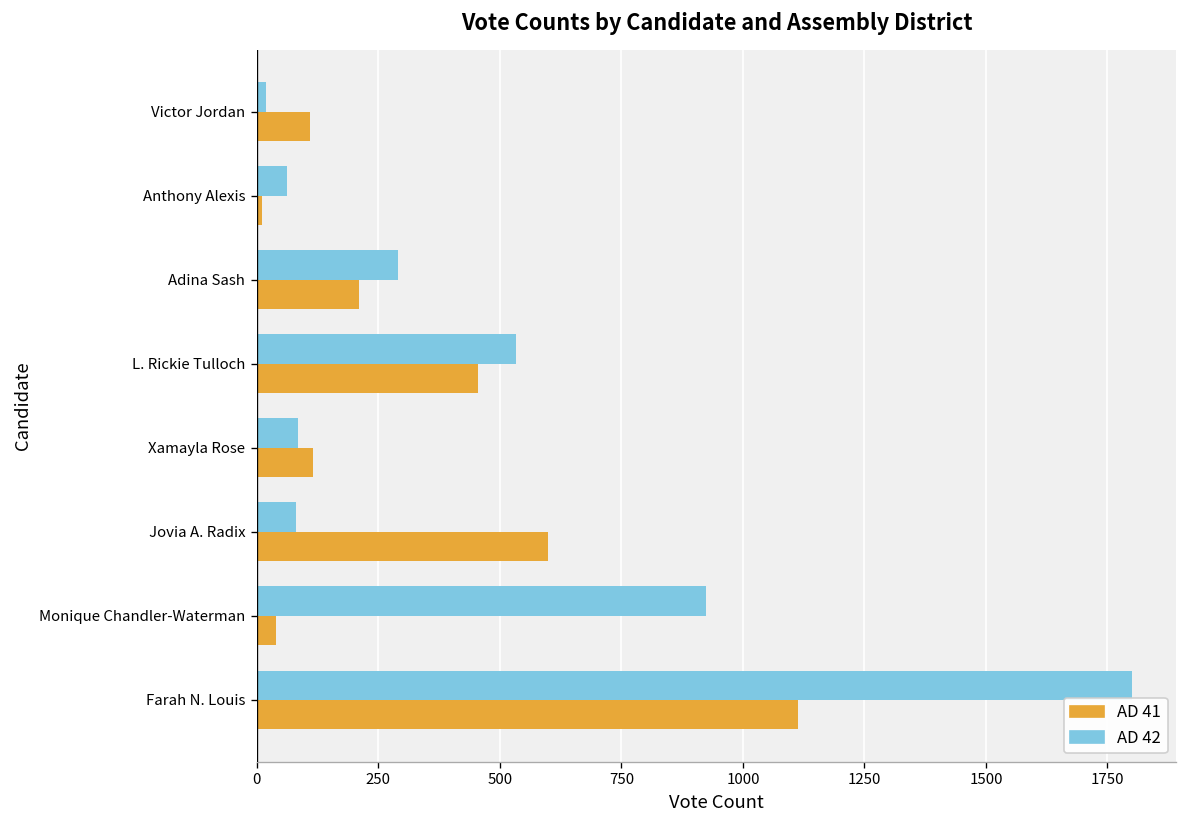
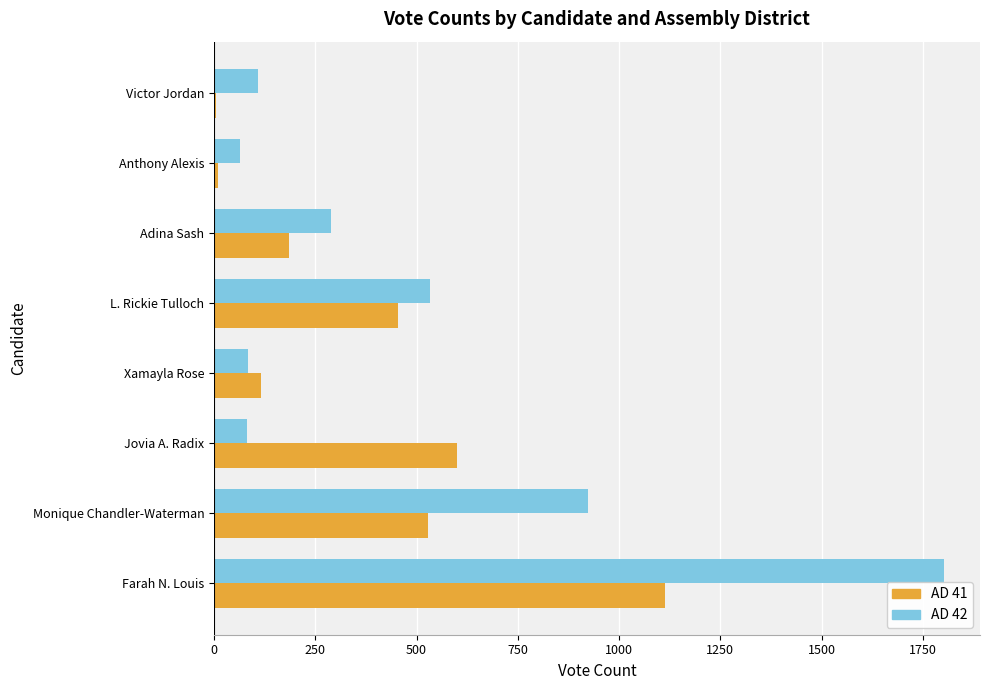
AD 42, Victor Jordan: 20 -> 110
AD 41, Victor Jordan: 110 -> 10
AD 41, Adina Sash: 210 -> 180
AD 41, Monique Chandler-Waterman: 40 -> 530
